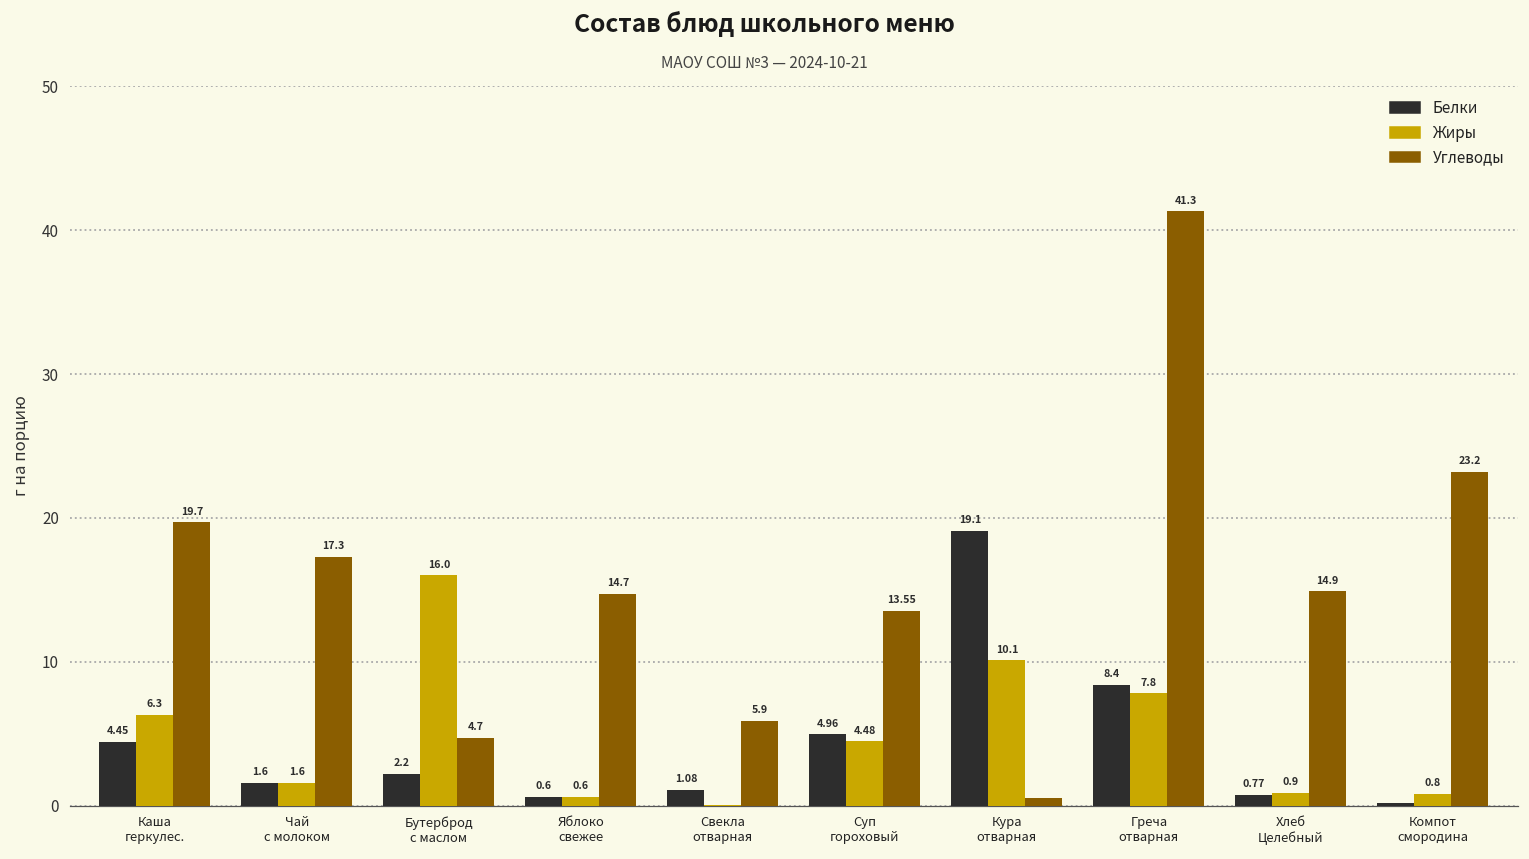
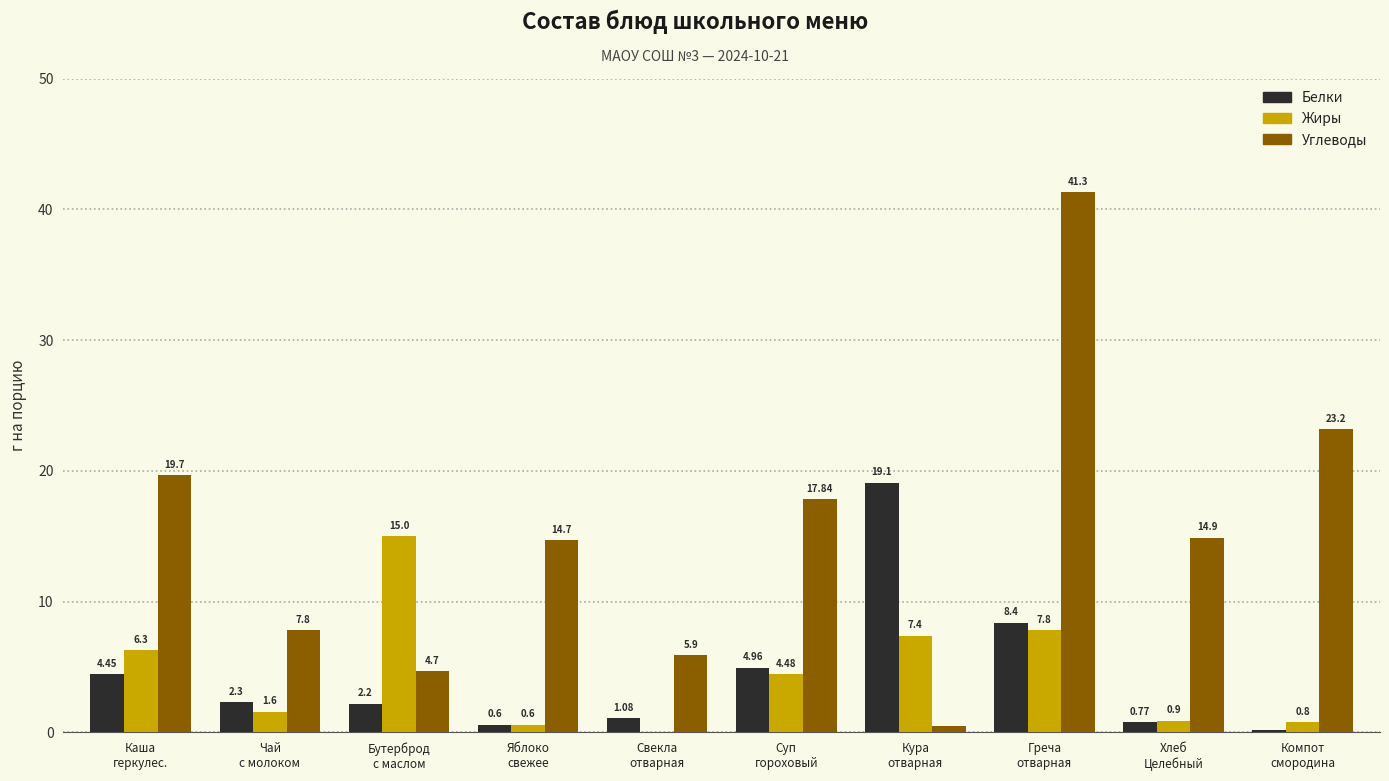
Белки, Чай с молоком: 1.6 -> 2.3
Углеводы, Чай с молоком: 17.3 -> 7.8
Жиры, Бутерброд с маслом: 16.0 -> 15.0
Углеводы, Суп гороховый: 13.55 -> 17.84
Жиры, Кура отварная: 10.1 -> 7.4
